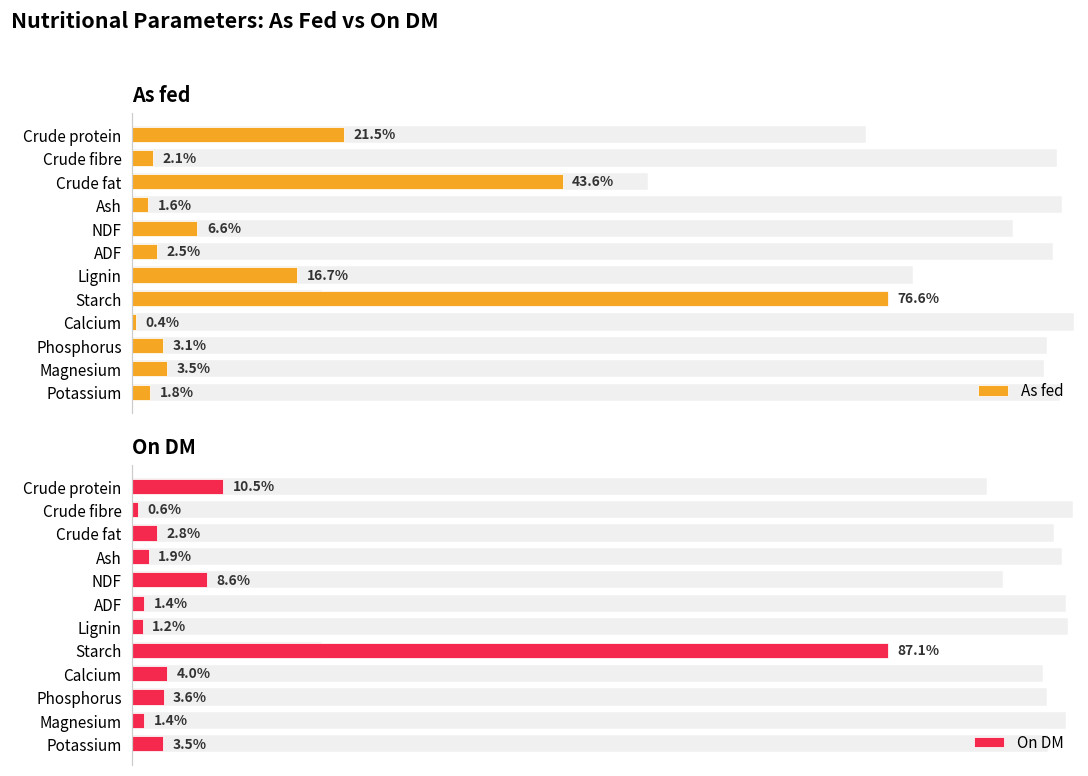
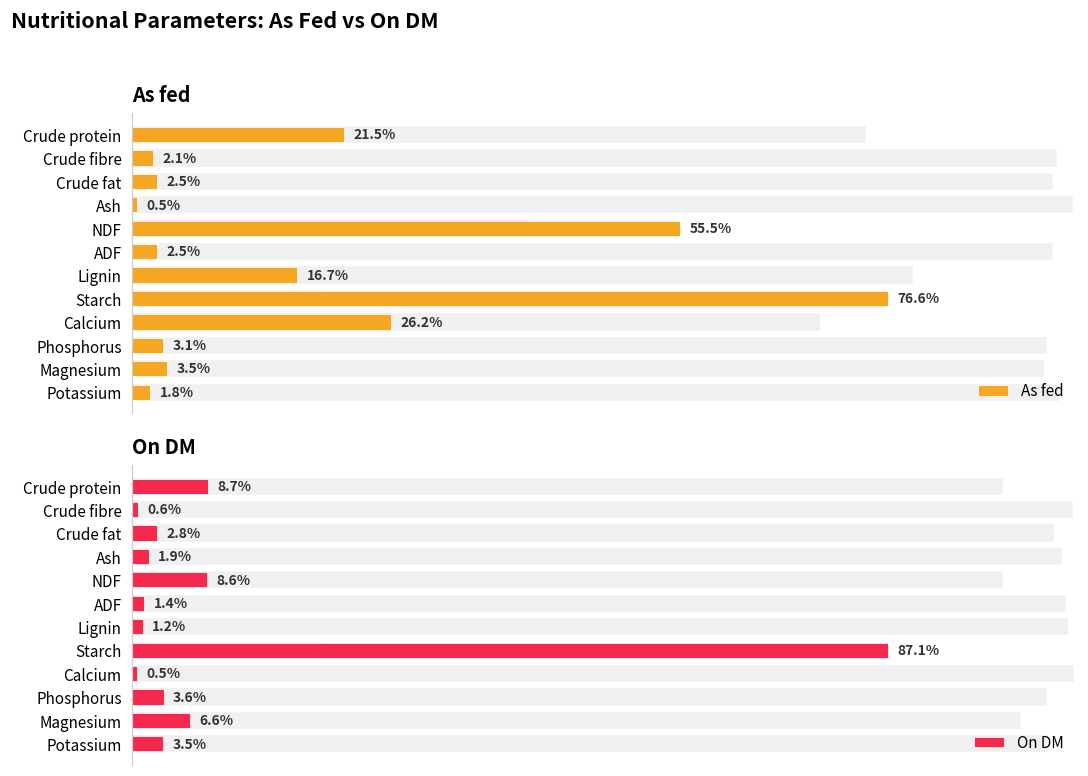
As fed, Crude fat: 43.6% -> 2.5%
As fed, Ash: 1.6% -> 0.5%
As fed, NDF: 6.6% -> 55.5%
As fed, Calcium: 0.4% -> 26.2%
On DM, Crude protein: 10.5% -> 8.7%
On DM, Calcium: 4.0% -> 0.5%
On DM, Magnesium: 1.4% -> 6.6%
